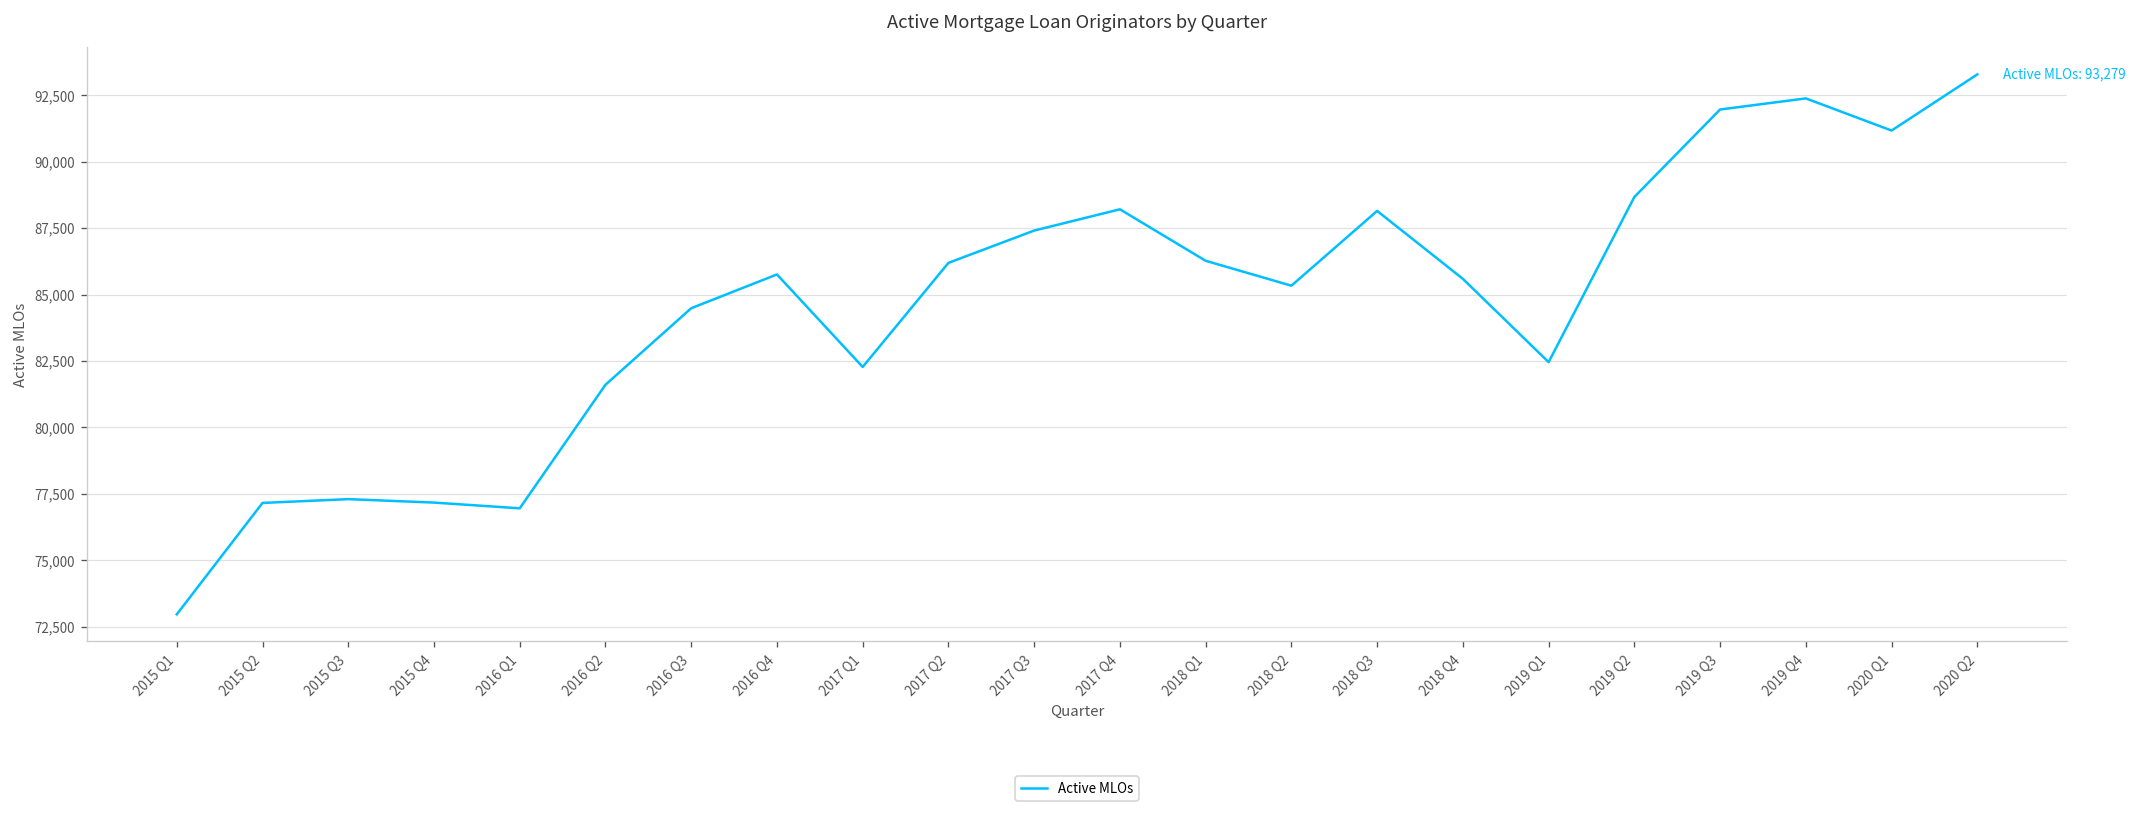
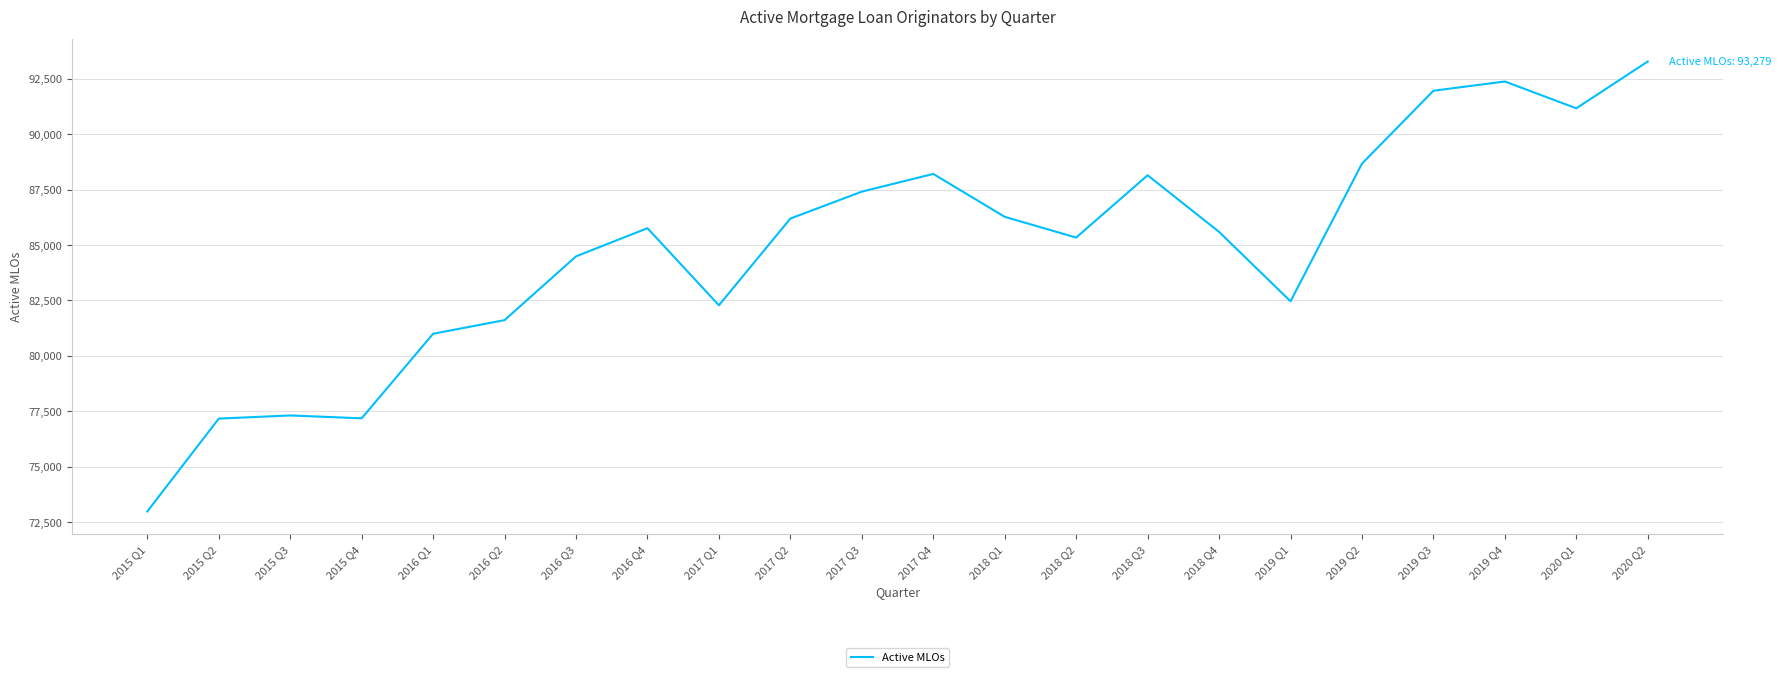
2016 Q1: 77,000 -> 81,000
